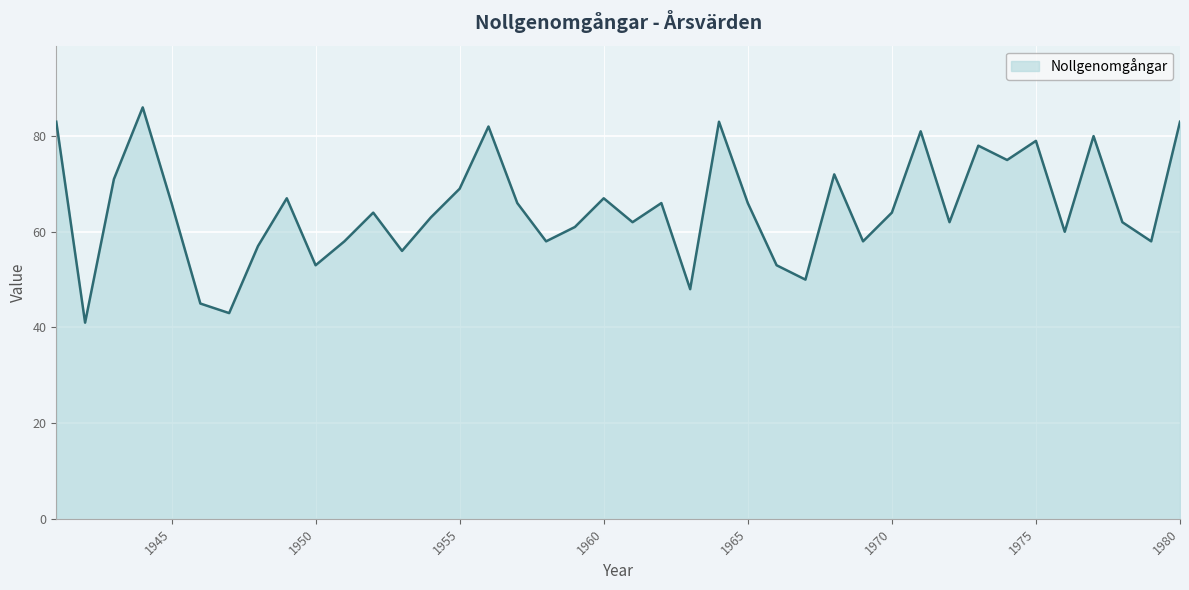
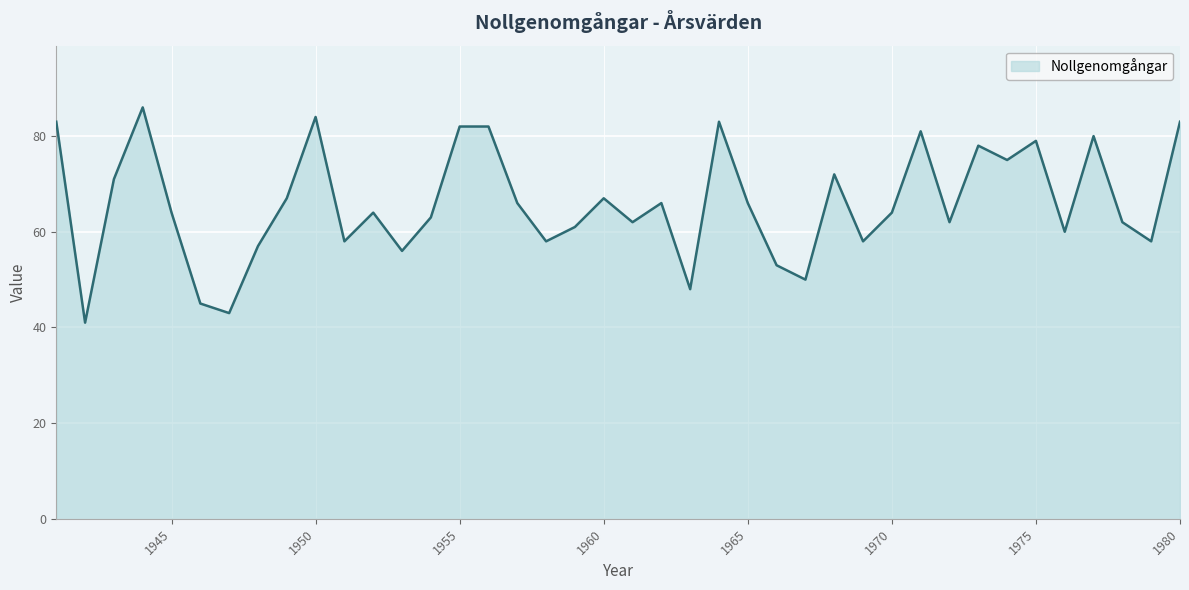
1945: 66 -> 64
1950: 53 -> 84
1955: 69 -> 82
